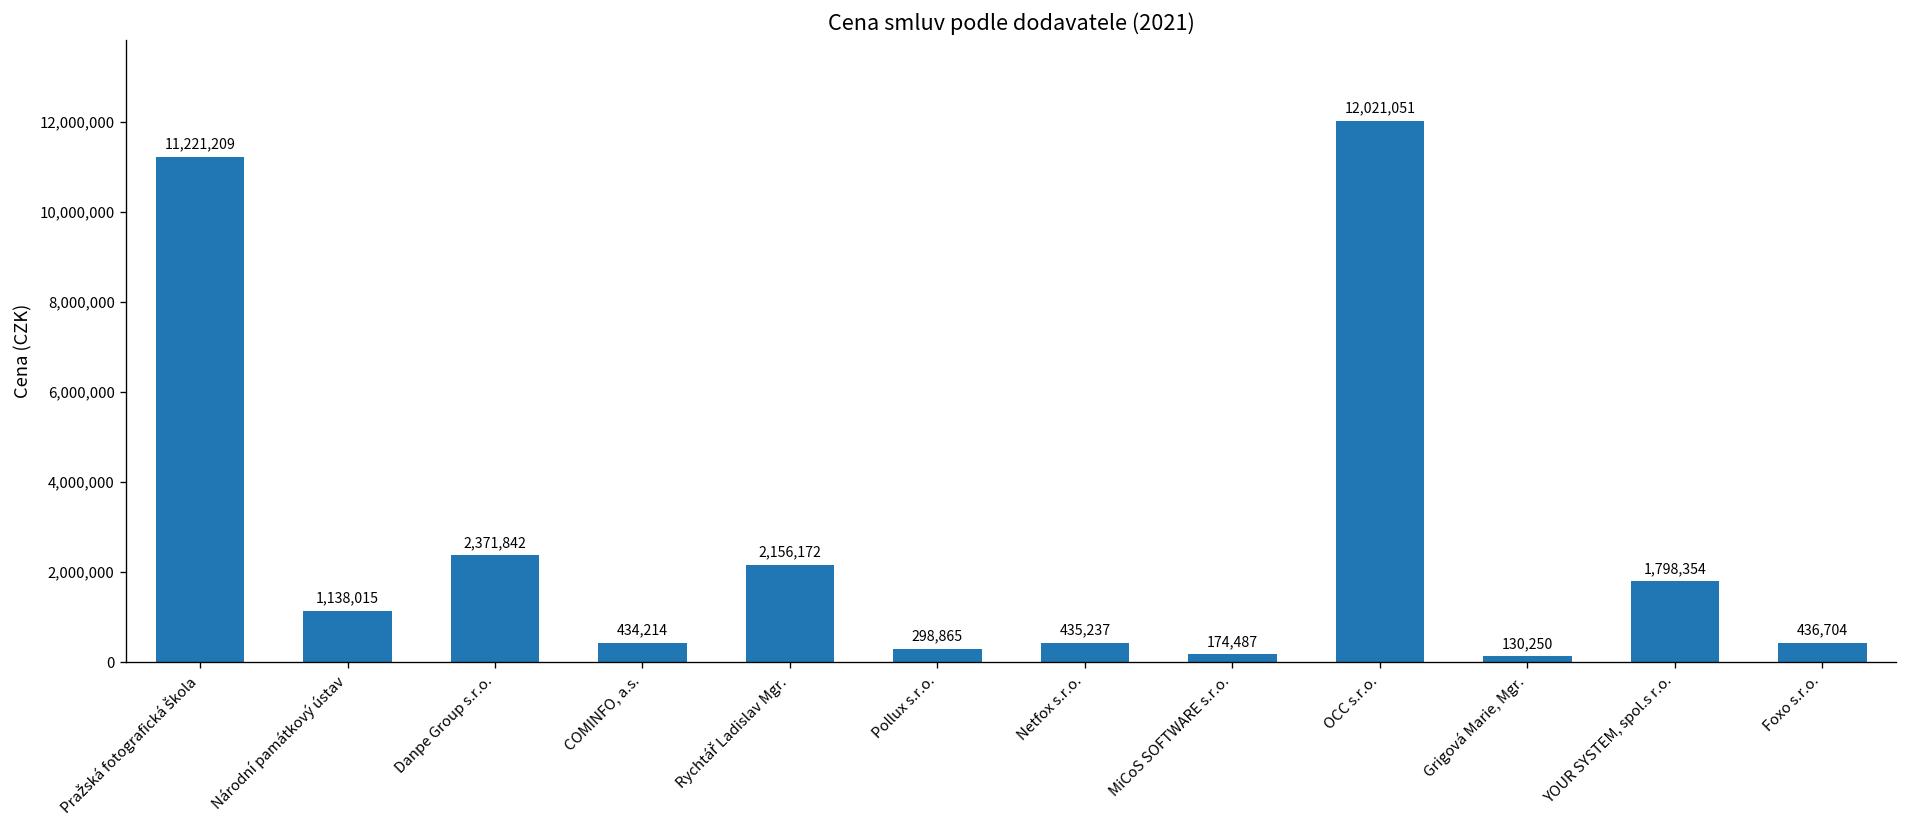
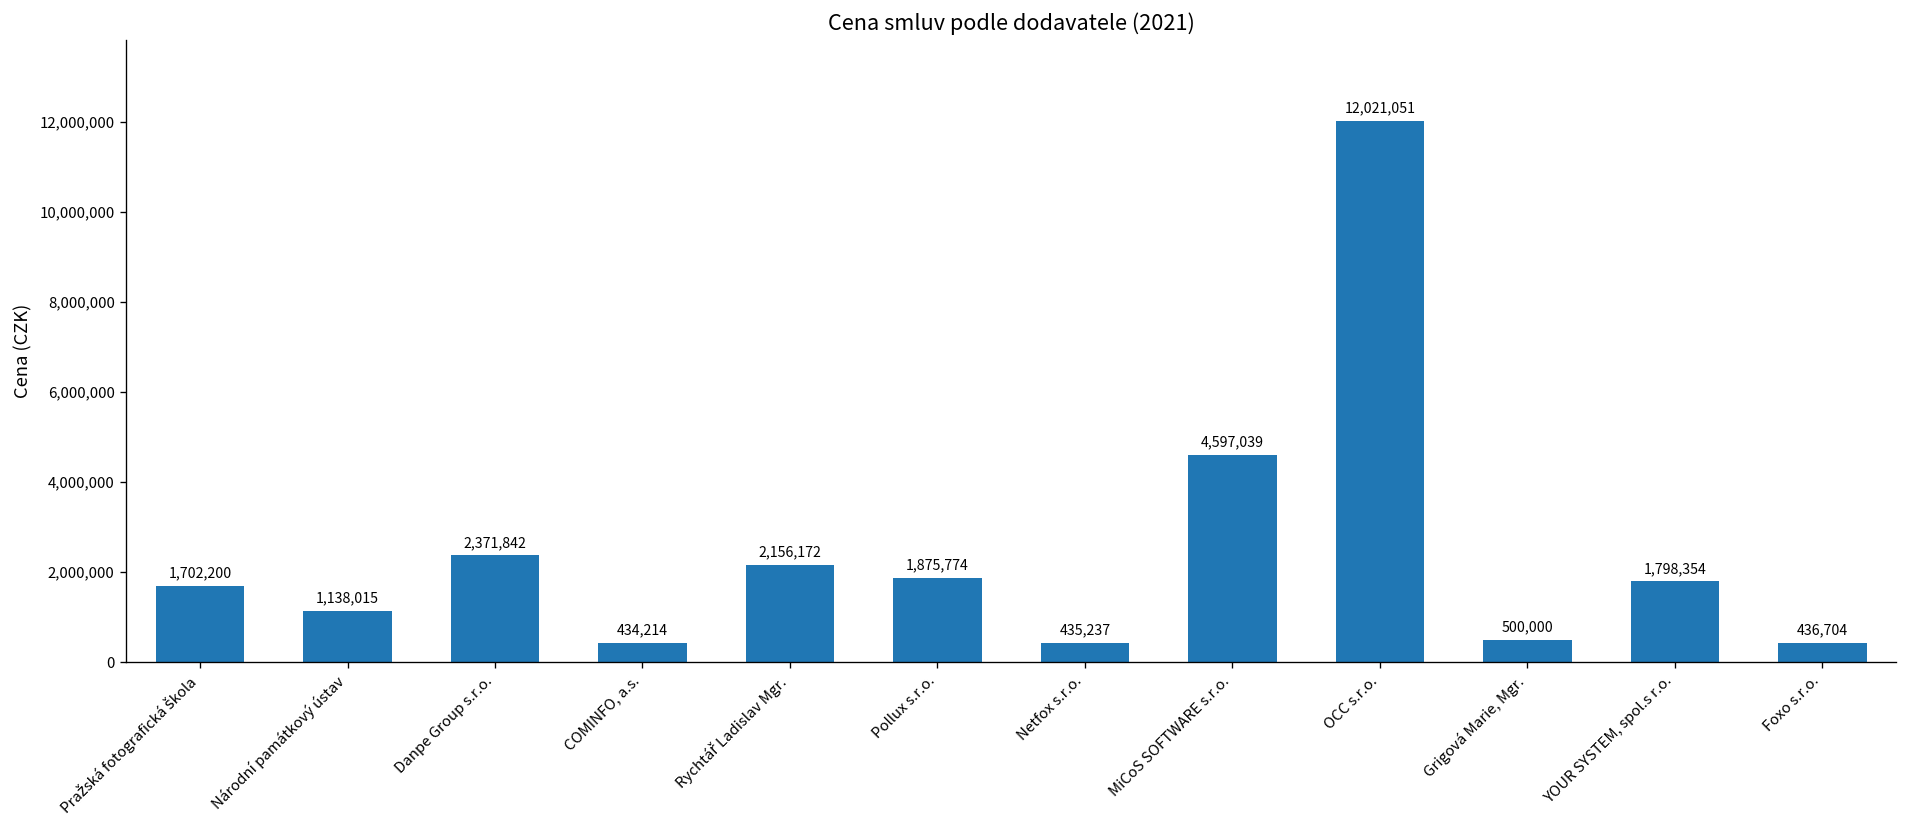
Pražská fotografická škola: 11,221,209 -> 1,702,200
Pollux s.r.o.: 298,865 -> 1,875,774
MiCoS SOFTWARE s.r.o.: 174,487 -> 4,597,039
Grigová Marie, Mgr.: 130,250 -> 500,000
